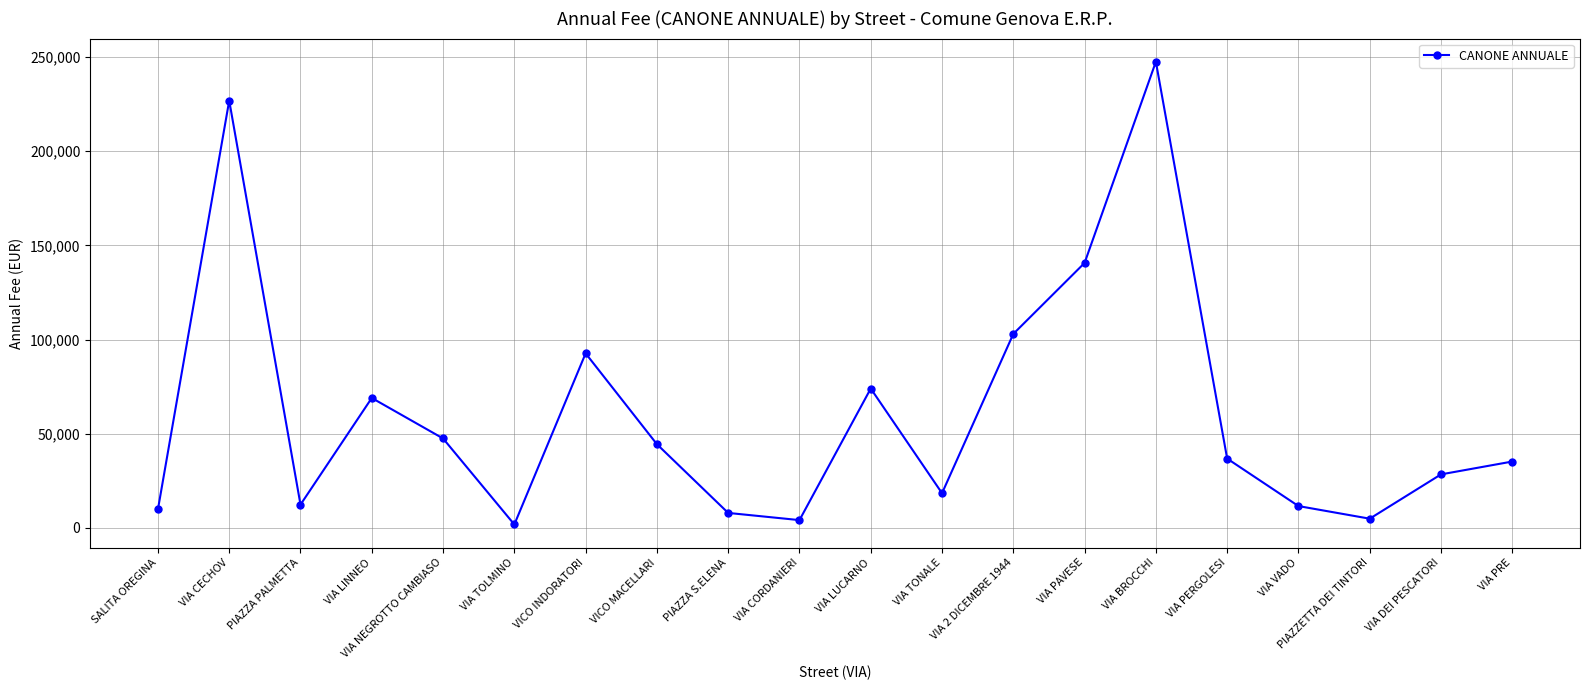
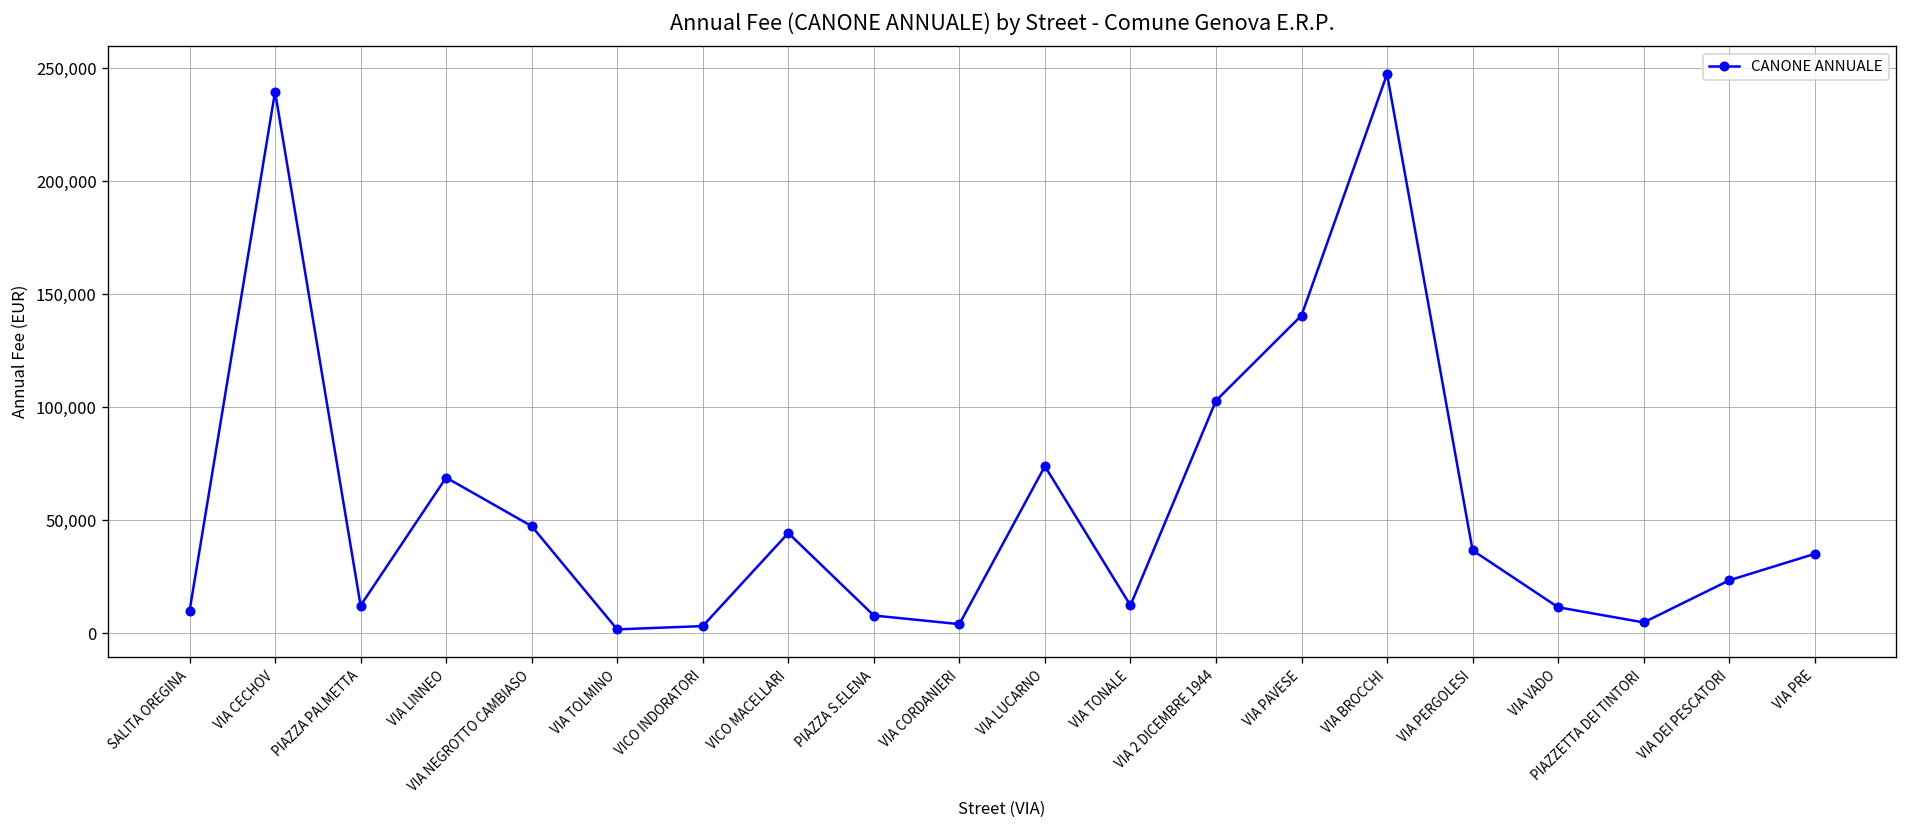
VIA CECHOV: 227,000 -> 240,000
VICO INDORATORI: 93,000 -> 3,000
VIA TONALE: 18,000 -> 12,000
VIA DEI PESCATORI: 28,000 -> 24,000
